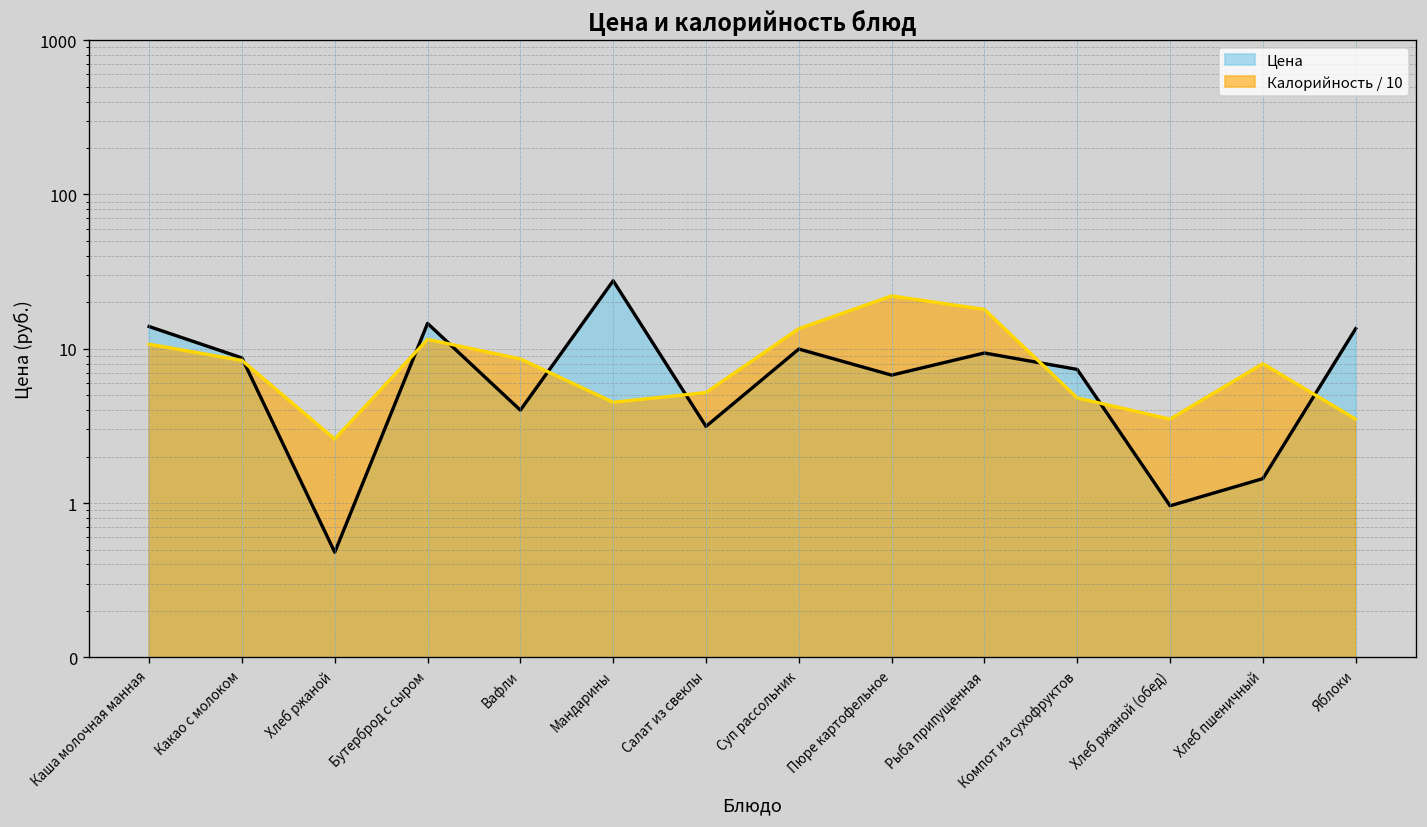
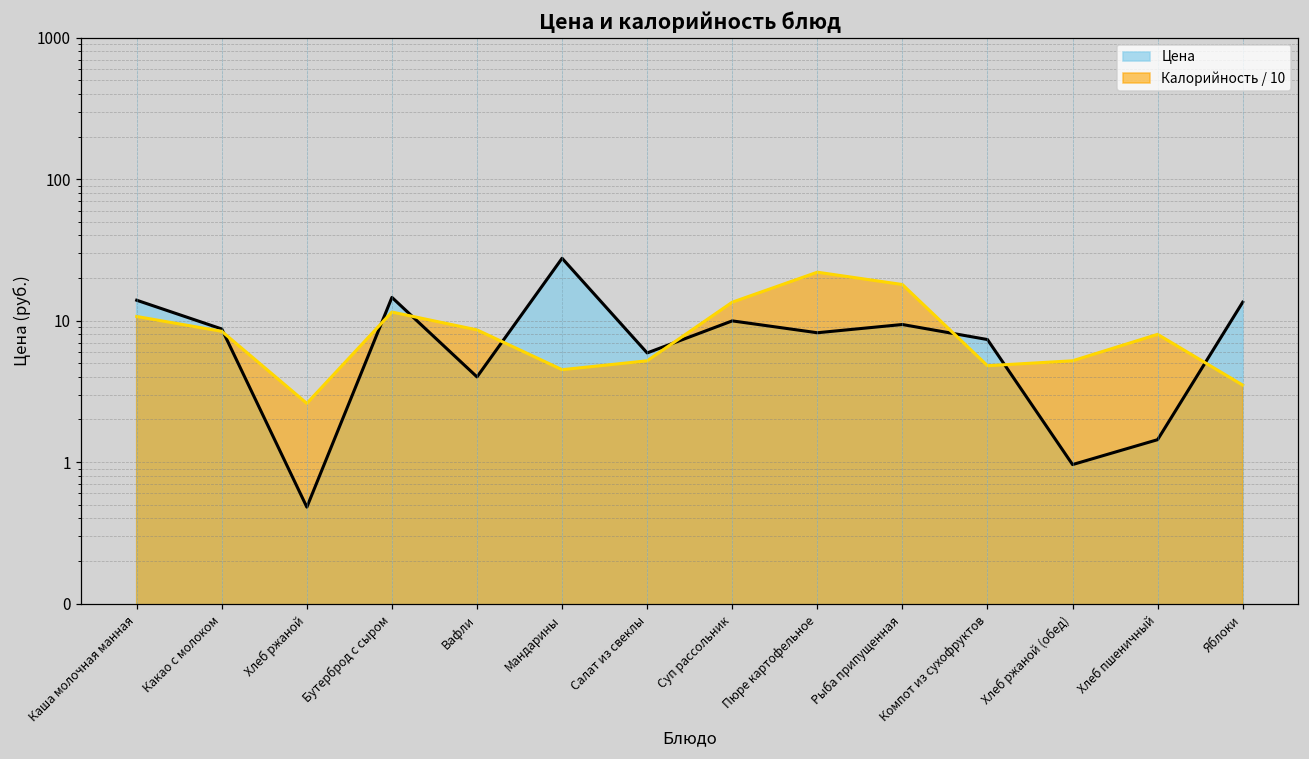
Цена, Салат из свеклы: 3.1 -> 6
Цена, Пюре картофельное: 7 -> 8
Калорийность / 10, Хлеб ржаной (обед): 3.5 -> 5.2
